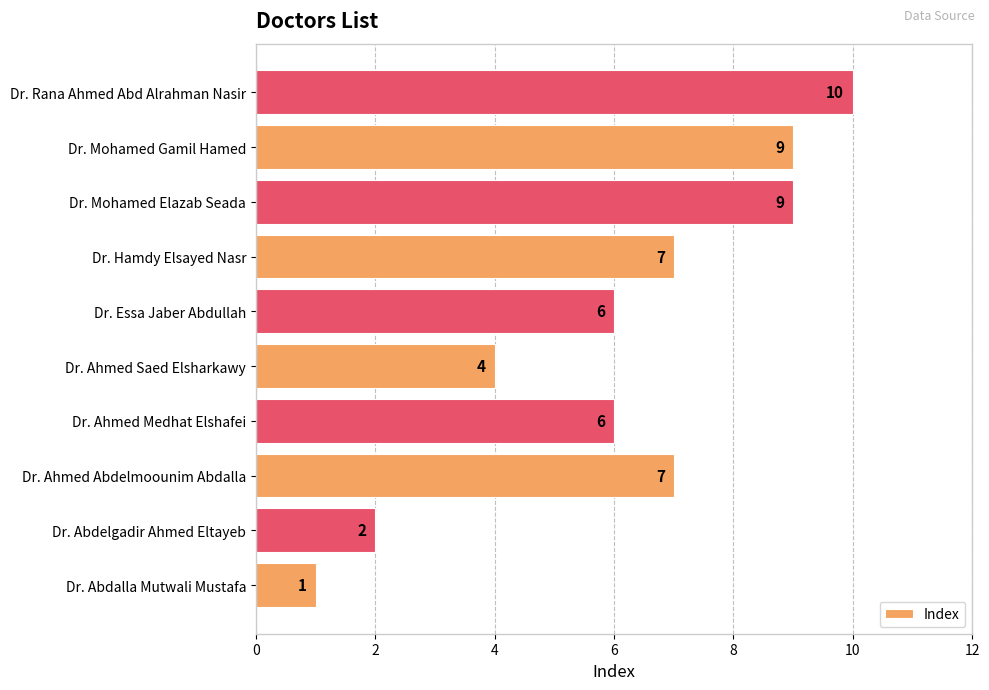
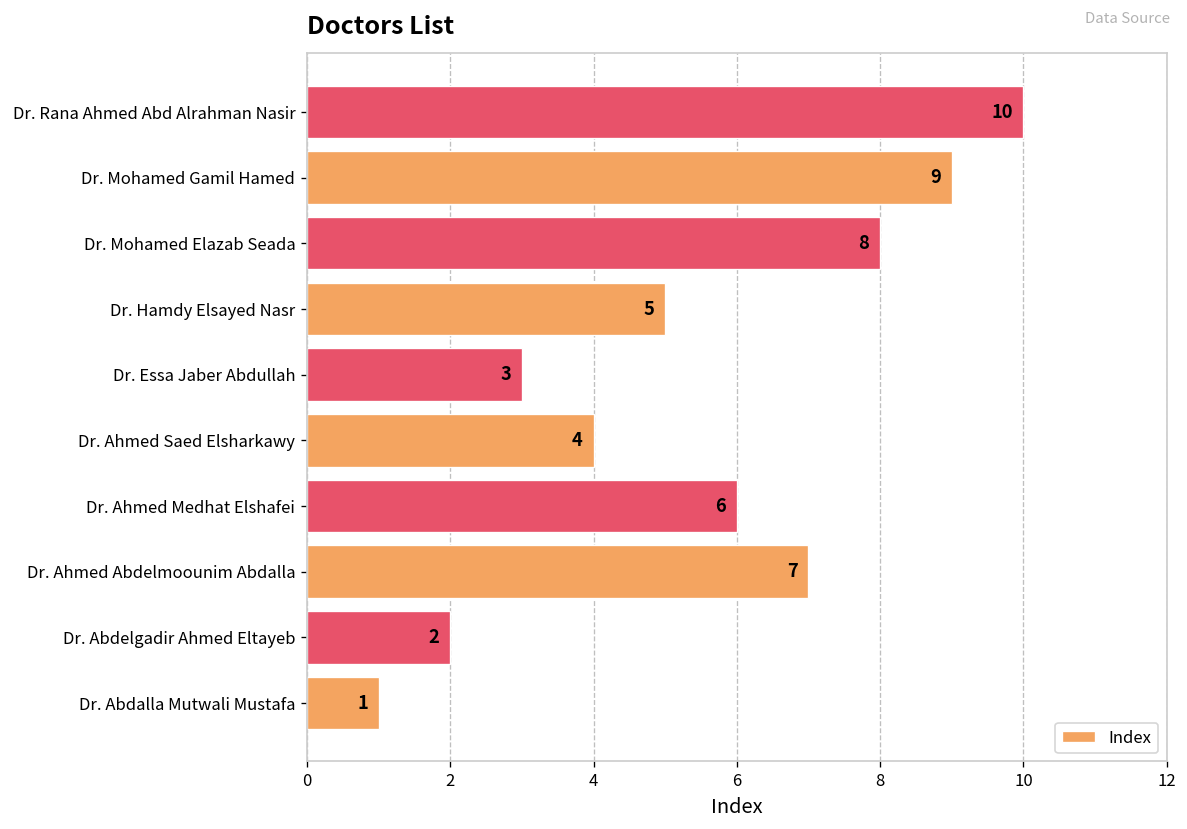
Dr. Mohamed Elazab Seada: 9 -> 8
Dr. Hamdy Elsayed Nasr: 7 -> 5
Dr. Essa Jaber Abdullah: 6 -> 3
